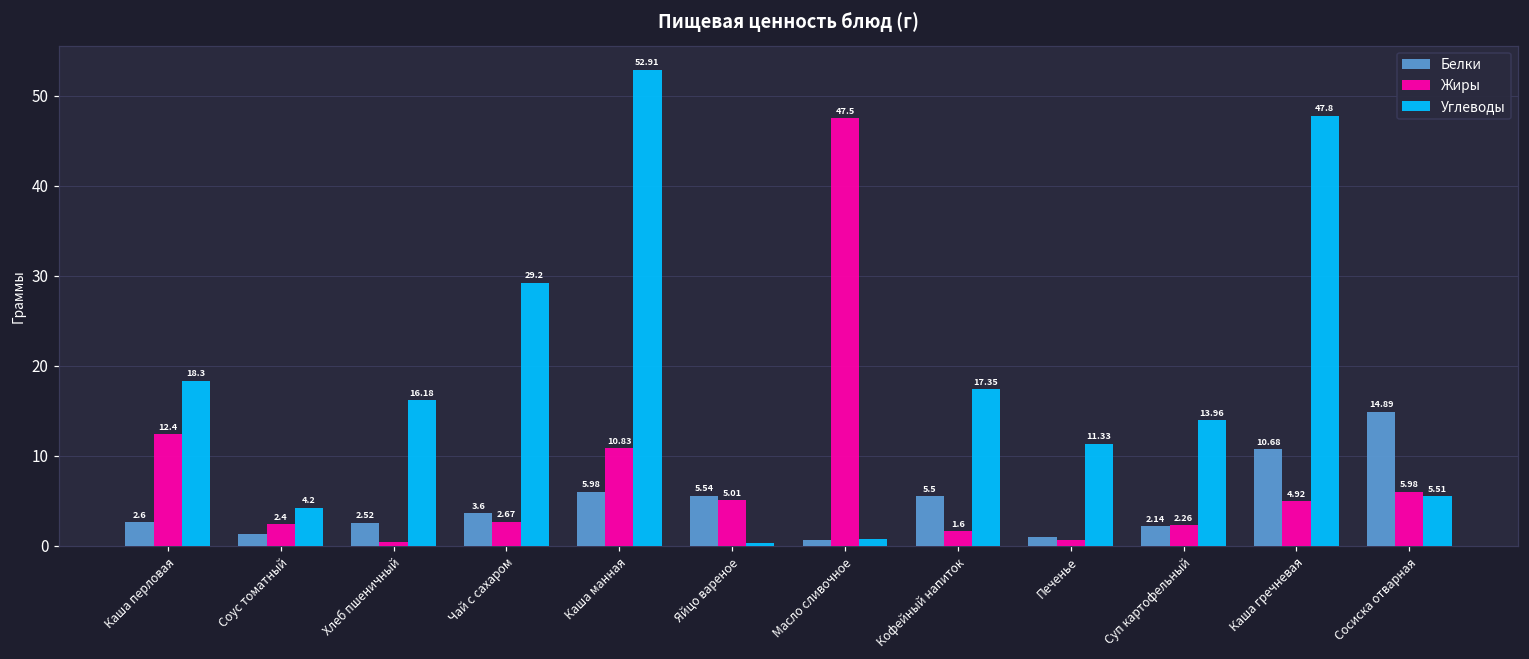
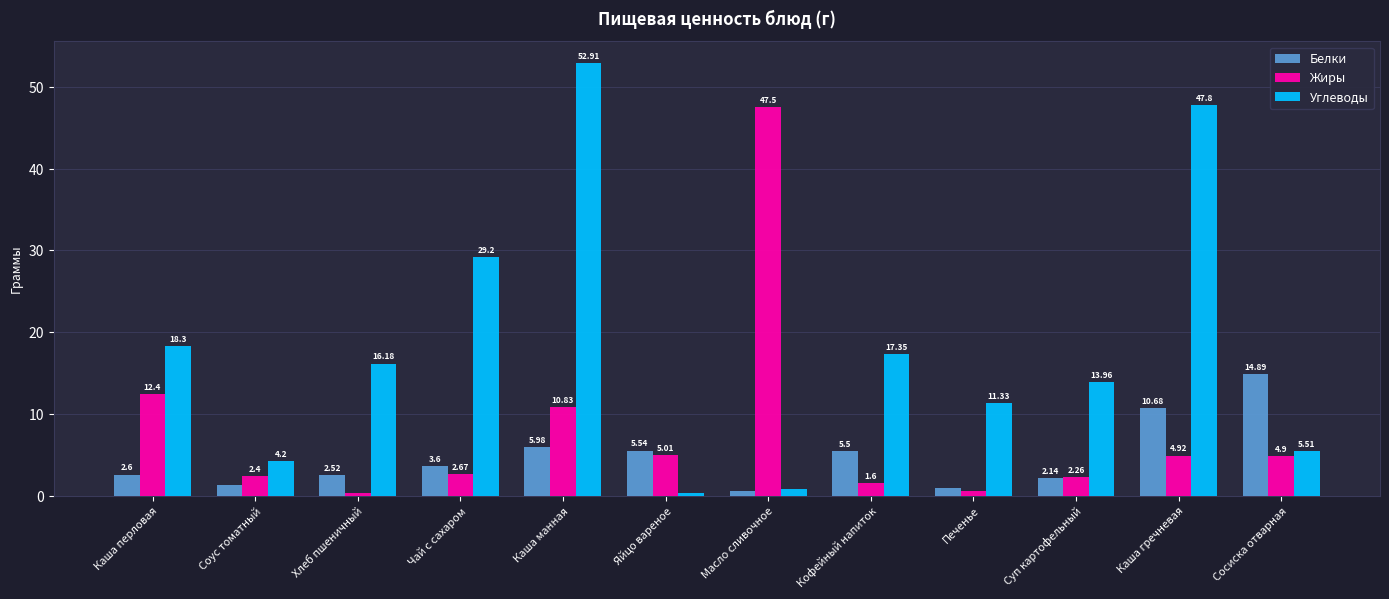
Жиры, Сосиска отварная: 5.98 -> 4.9
